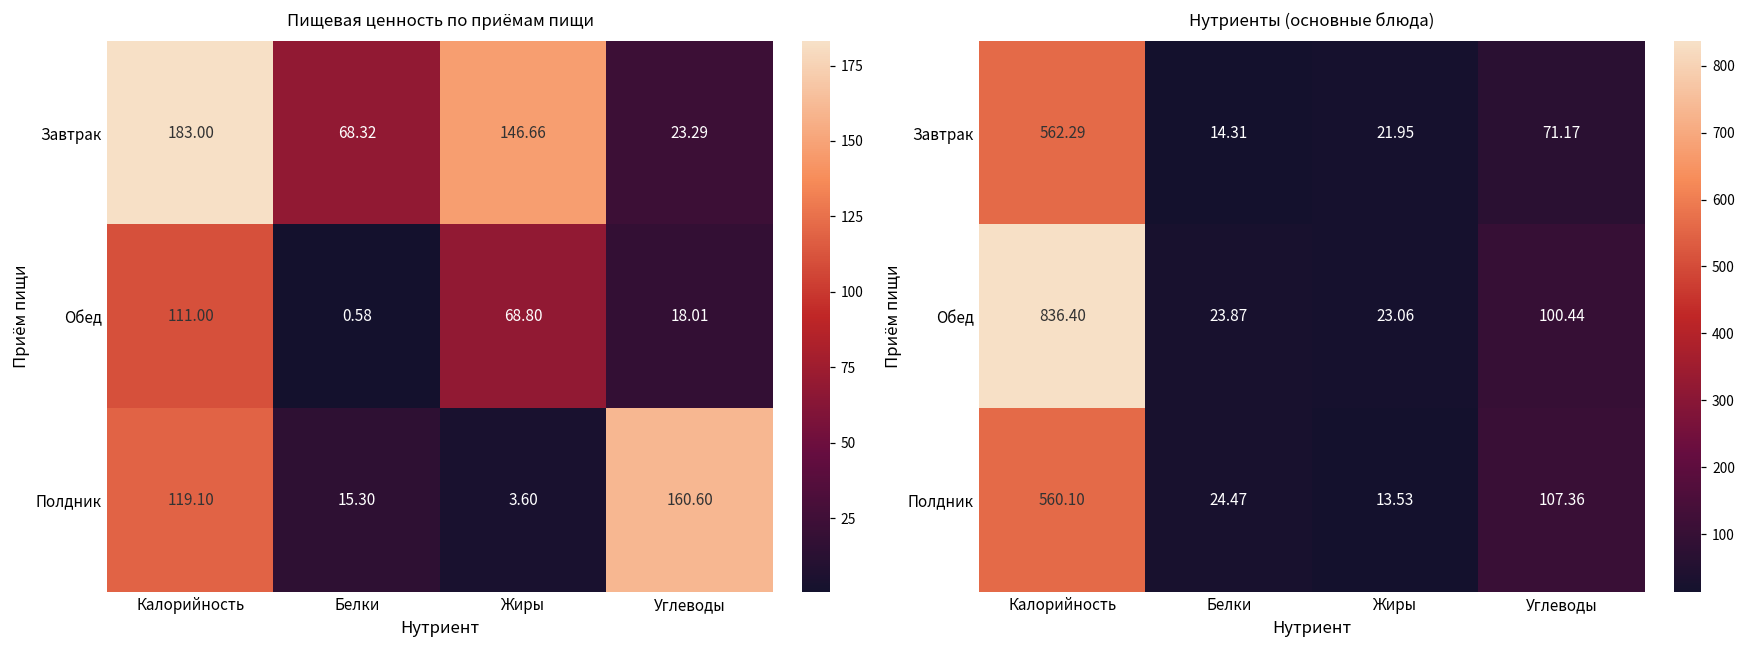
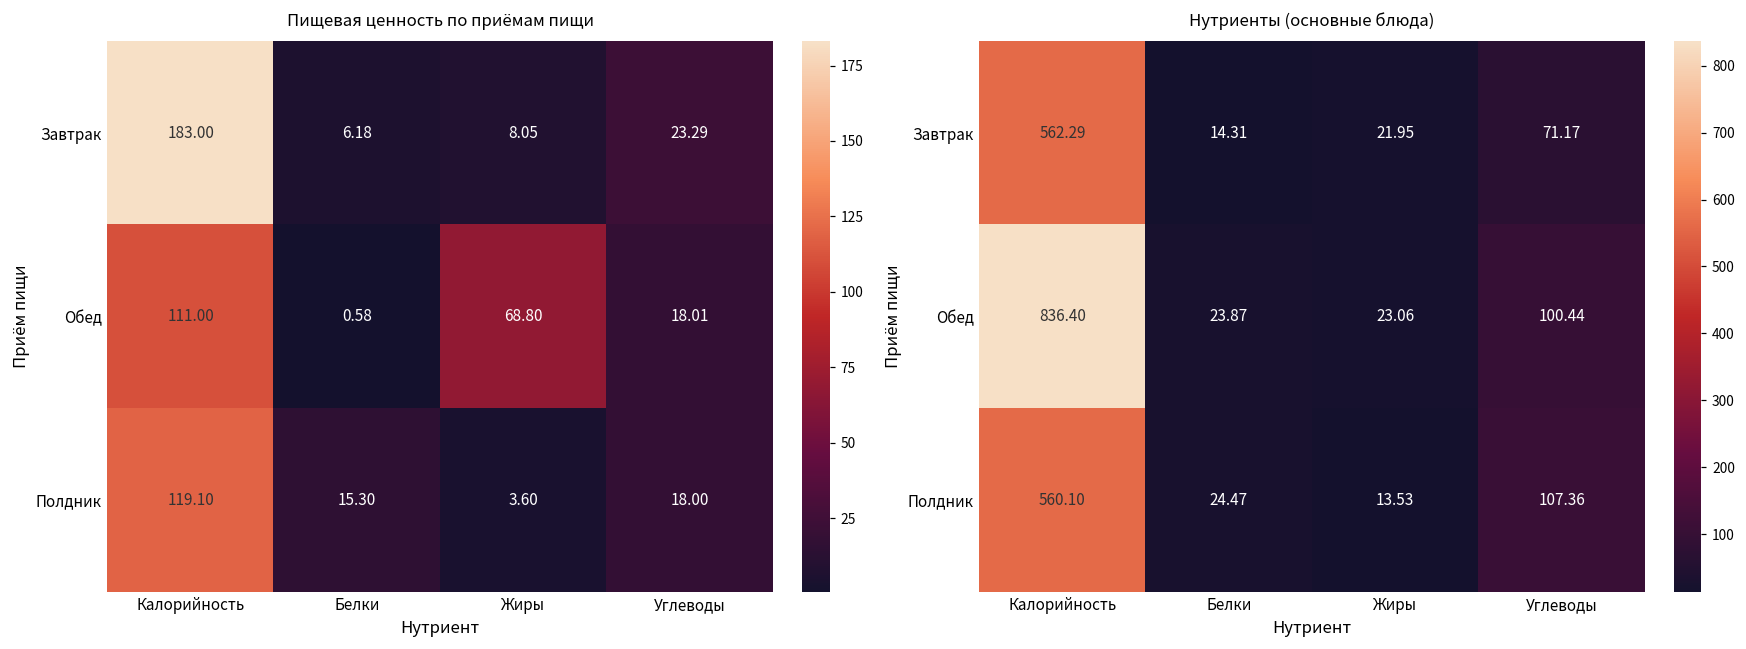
Пищевая ценность по приёмам пищи, Завтрак, Белки: 68.32 -> 6.18
Пищевая ценность по приёмам пищи, Завтрак, Жиры: 146.66 -> 8.05
Пищевая ценность по приёмам пищи, Полдник, Углеводы: 160.60 -> 18.00
